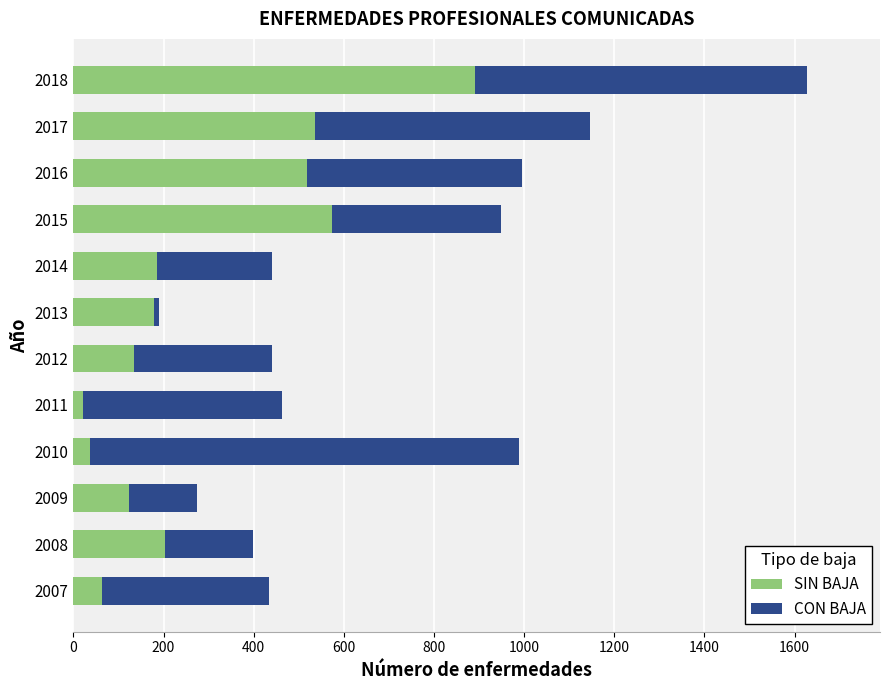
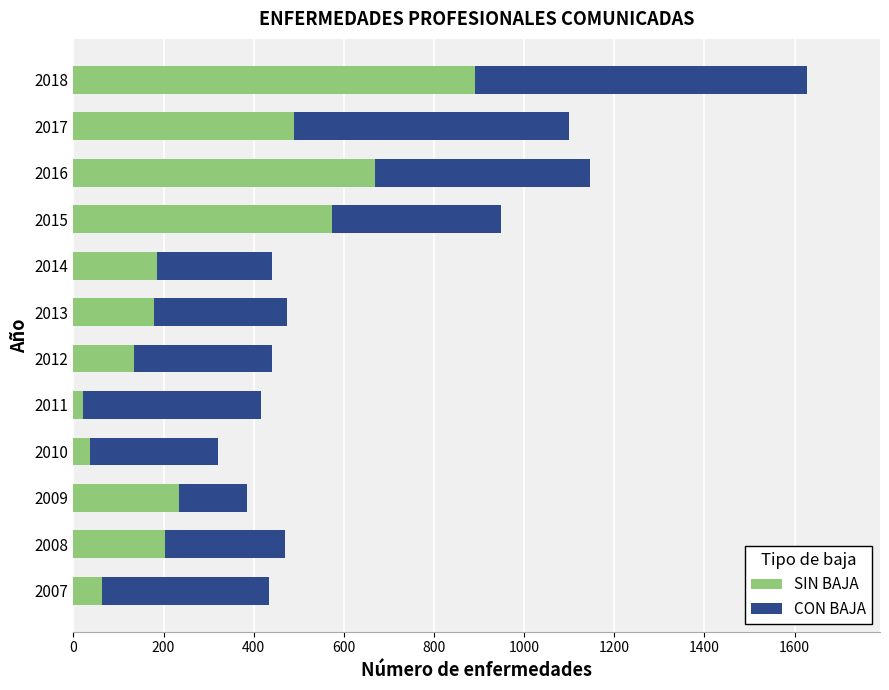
SIN BAJA, 2017: 540 -> 490
SIN BAJA, 2016: 520 -> 670
CON BAJA, 2013: 10 -> 300
CON BAJA, 2011: 440 -> 390
CON BAJA, 2010: 950 -> 280
SIN BAJA, 2009: 120 -> 240
CON BAJA, 2008: 200 -> 270
